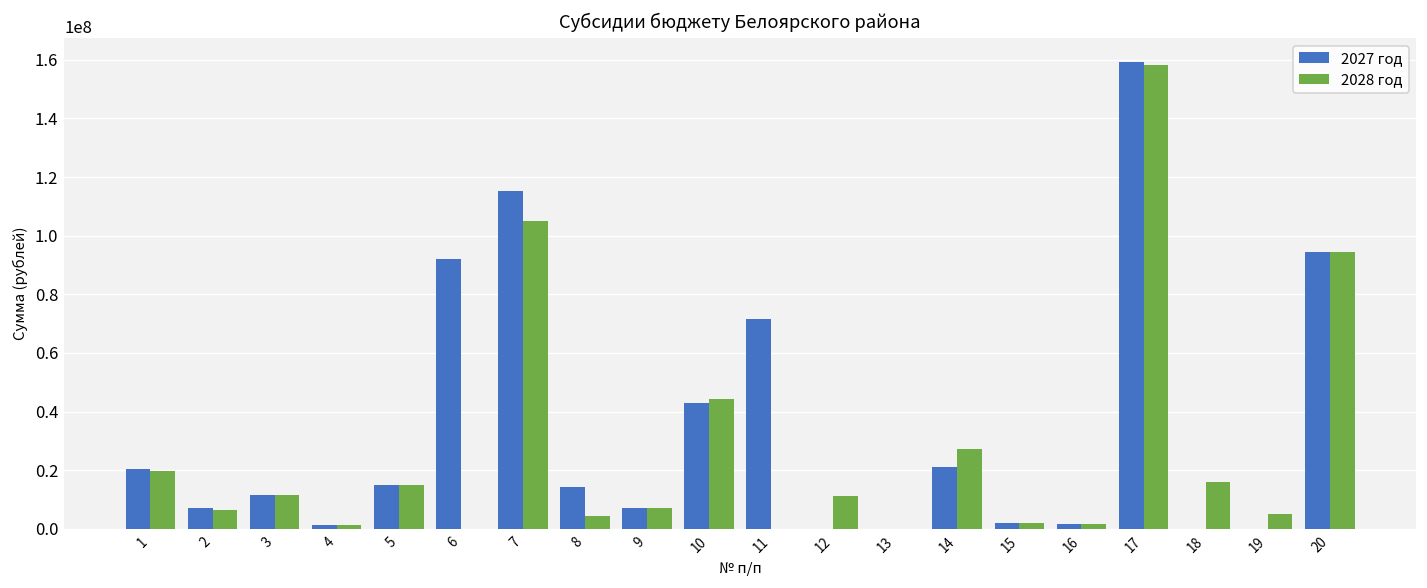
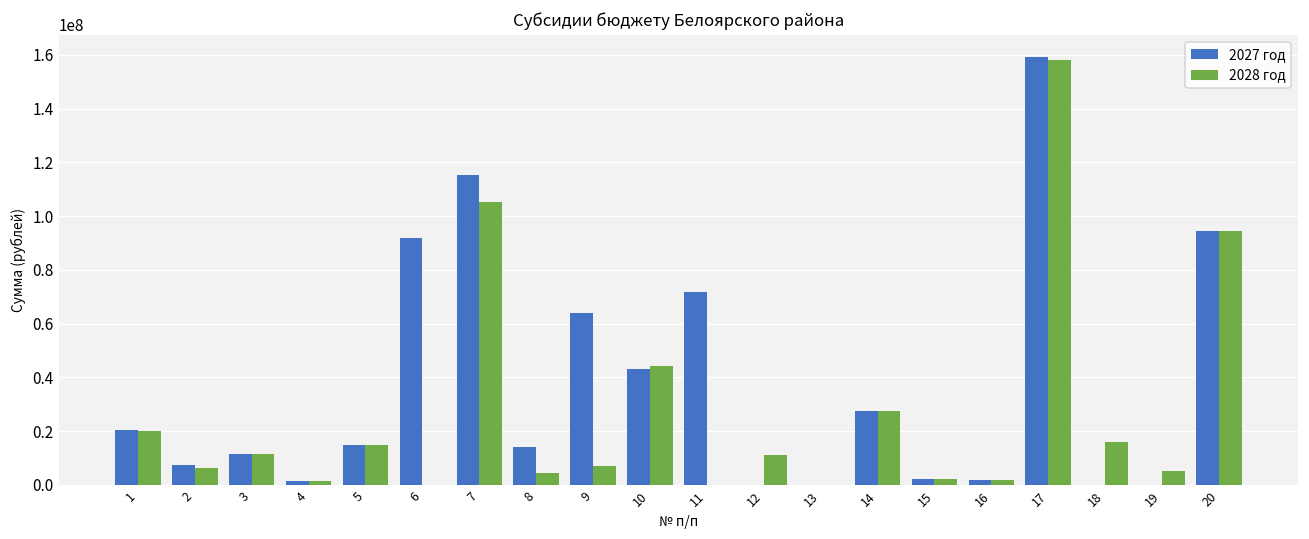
2027 год, 9: 7000000 -> 64000000
2027 год, 14: 21000000 -> 27000000
